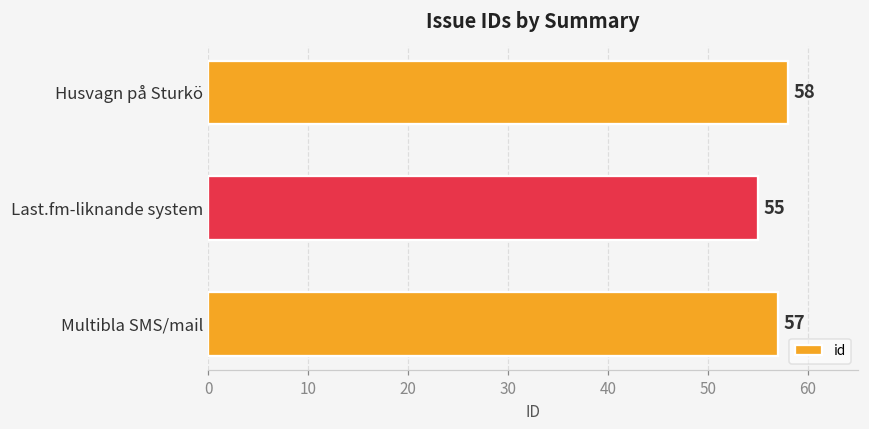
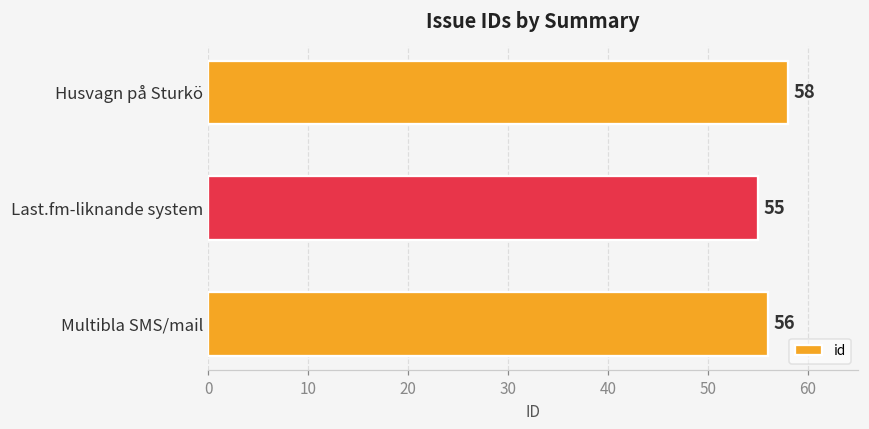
Multibla SMS/mail: 57 -> 56
